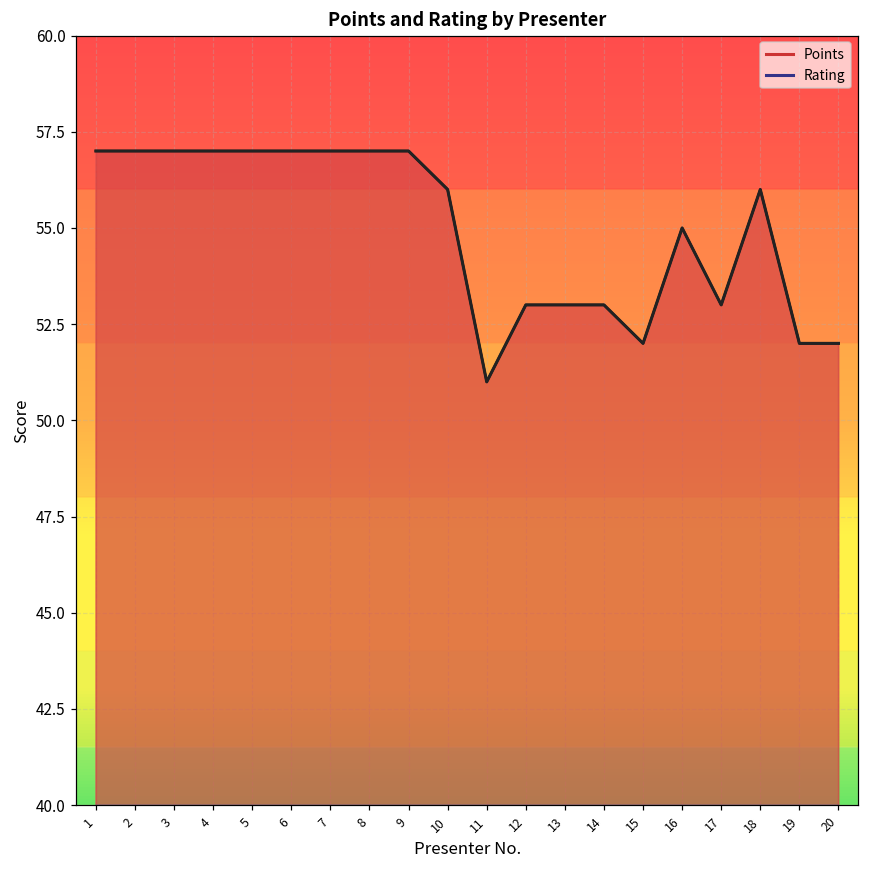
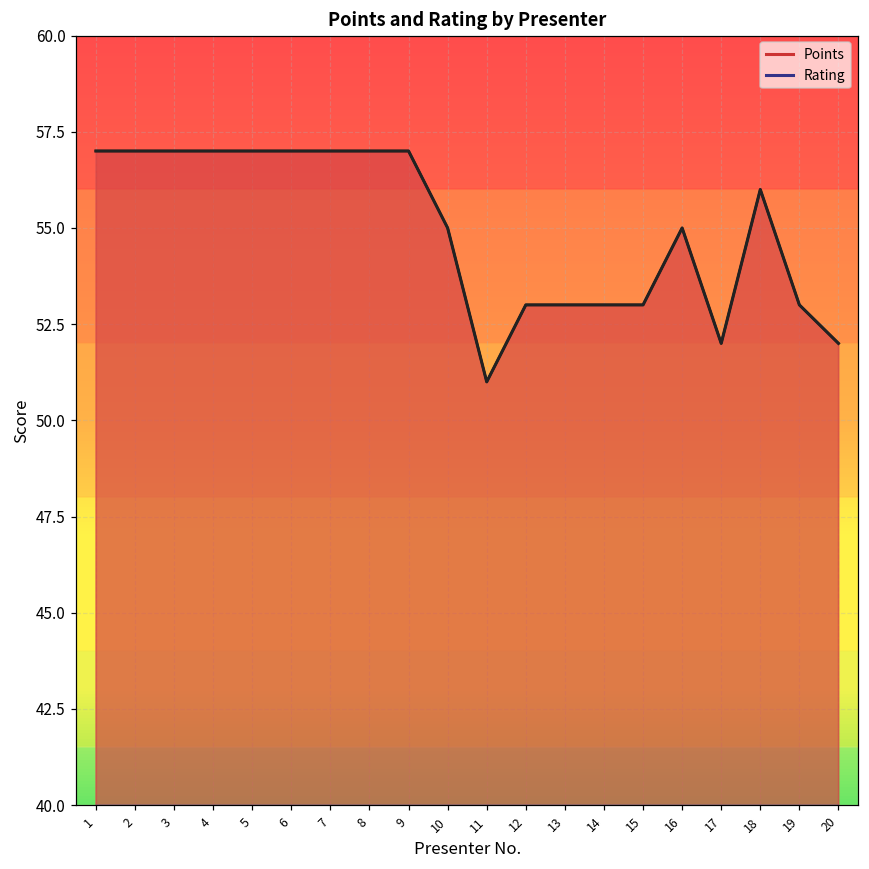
Points, 10: 56 -> 55
Points, 15: 52 -> 53
Points, 17: 53 -> 52
Points, 19: 52 -> 53
